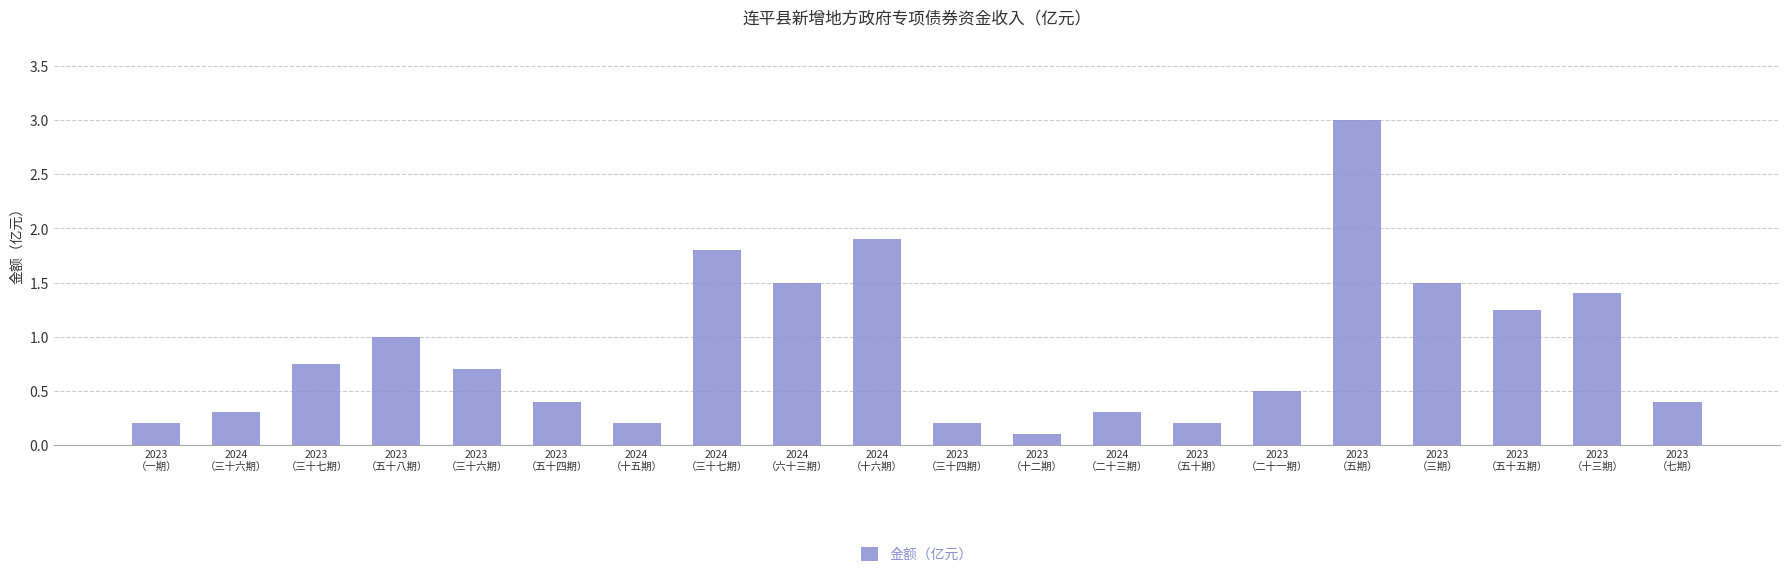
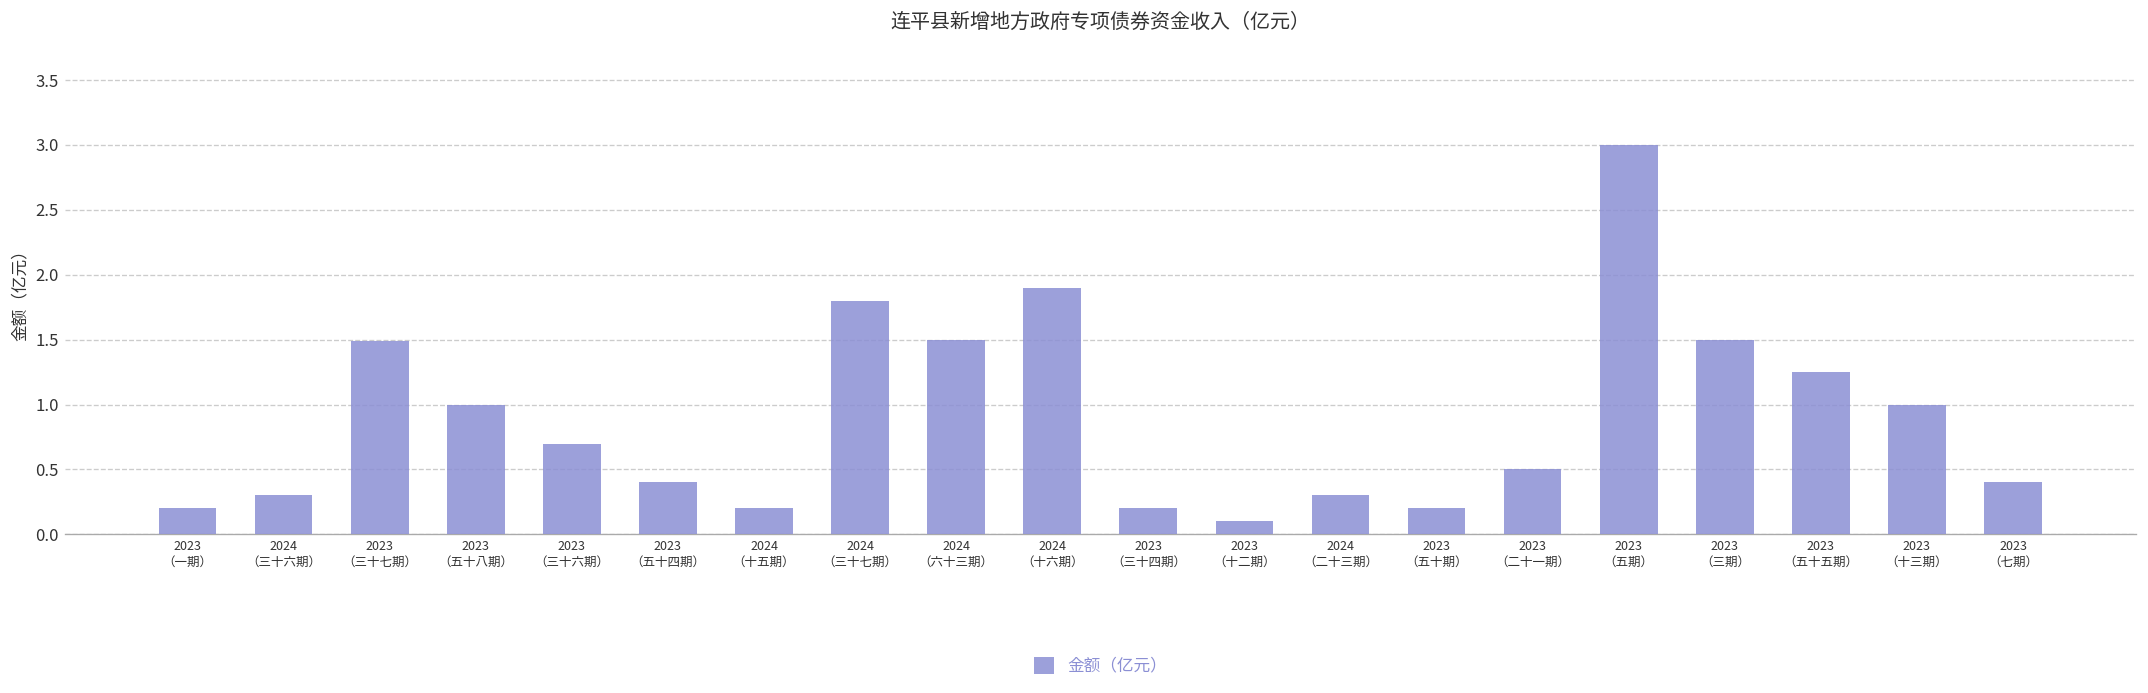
2023 （三十七期）: 0.75 -> 1.49
2023 （十三期）: 1.4 -> 1.0
